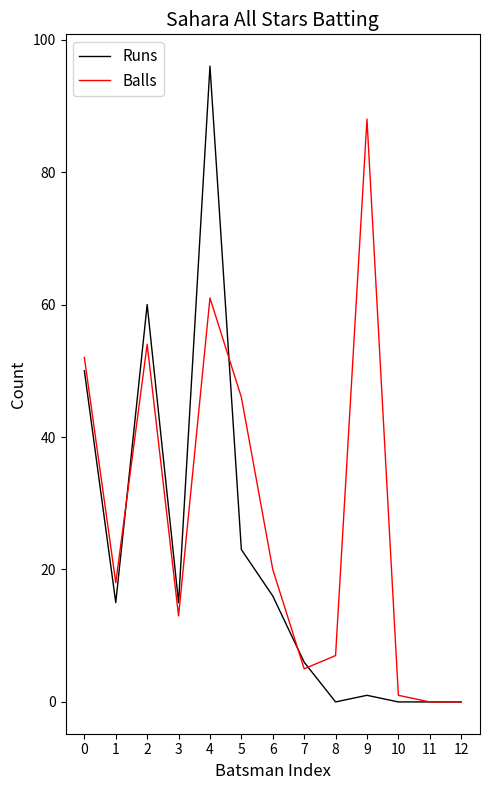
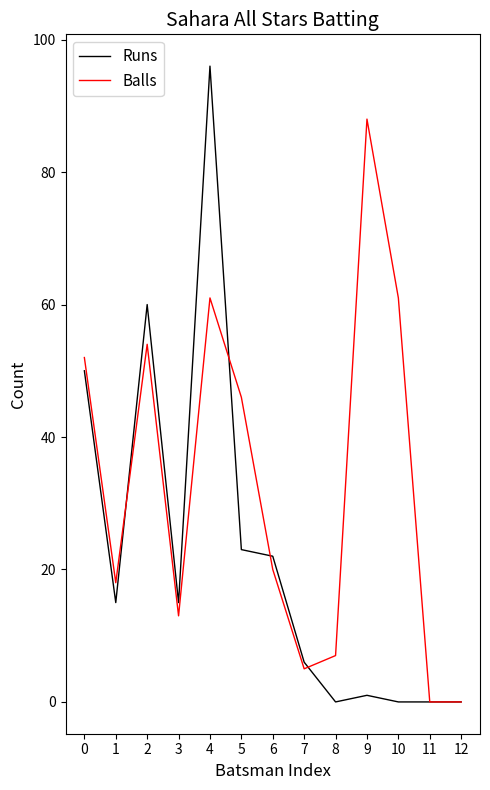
Runs, 6: 16 -> 22
Balls, 10: 1 -> 61
